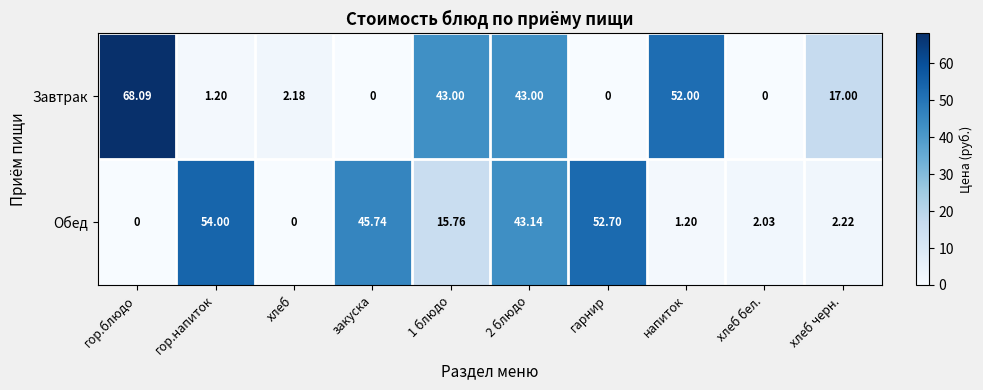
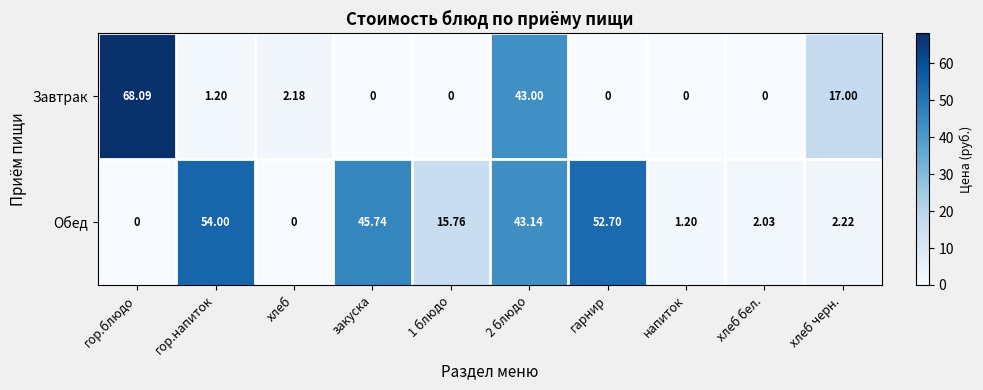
Завтрак, 1 блюдо: 43.00 -> 0
Завтрак, напиток: 52.00 -> 0
